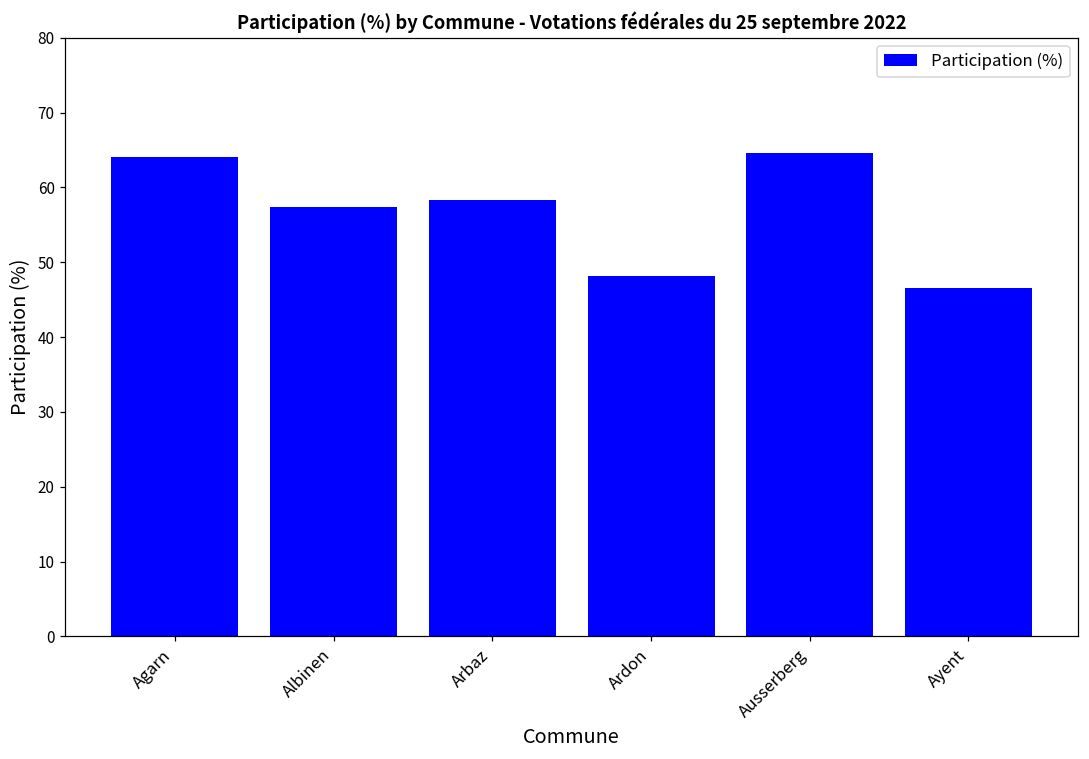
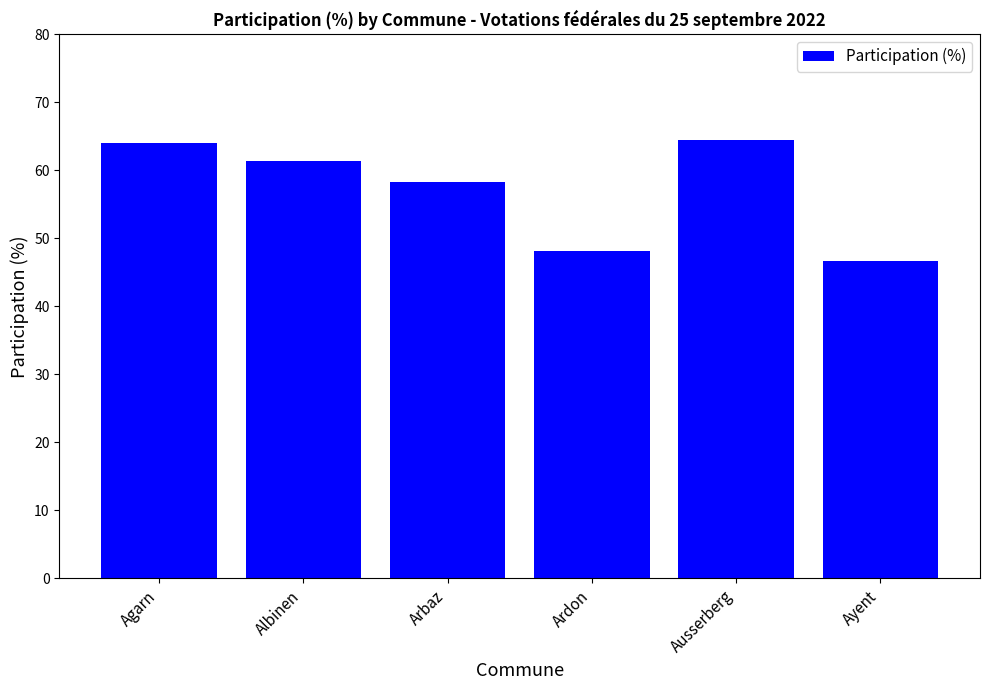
Albinen: 57 -> 61
